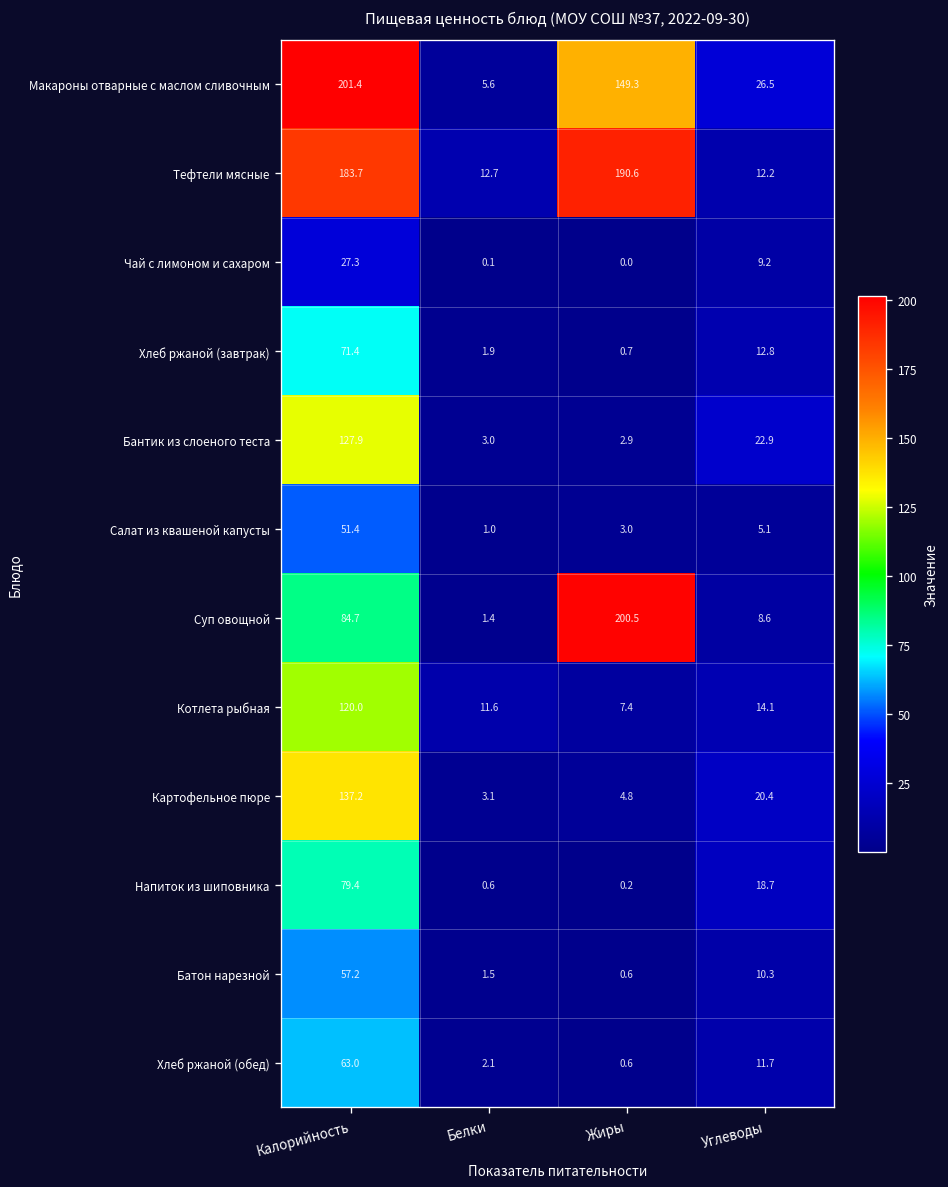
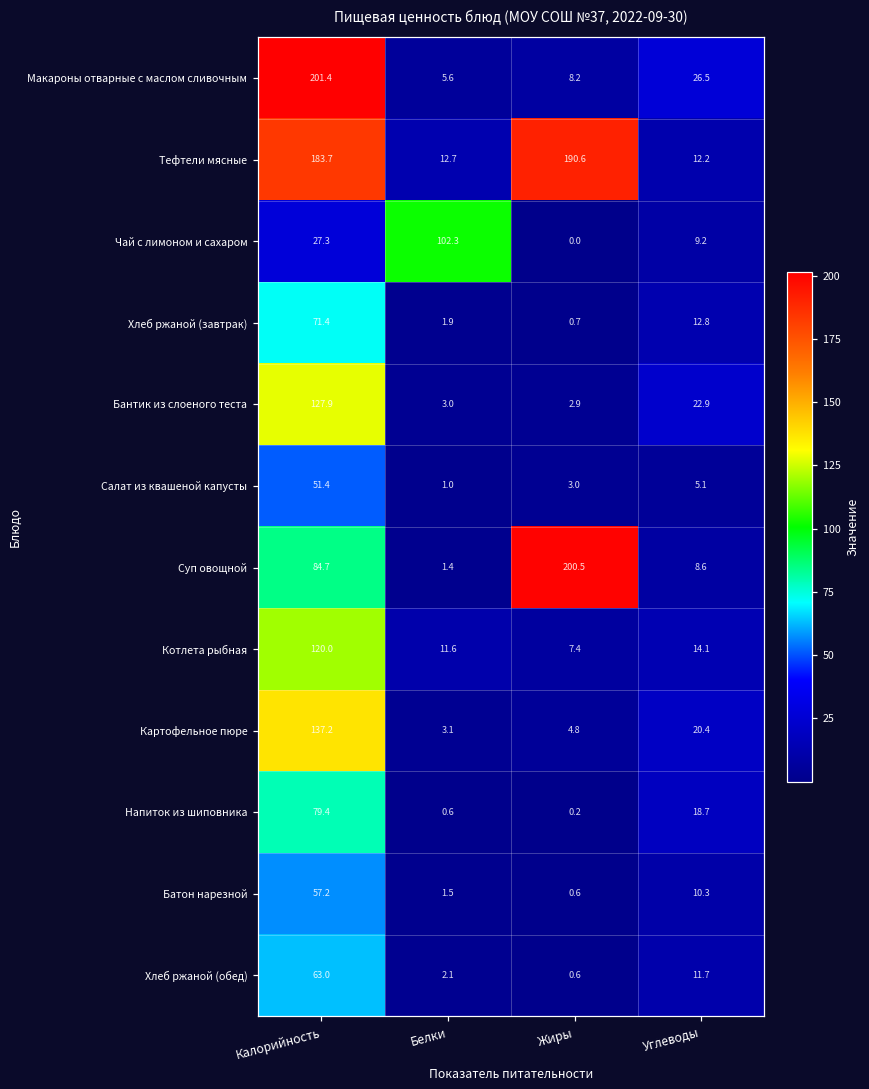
Макароны отварные с маслом сливочным, Жиры: 149.3 -> 8.2
Чай с лимоном и сахаром, Белки: 0.1 -> 102.3
